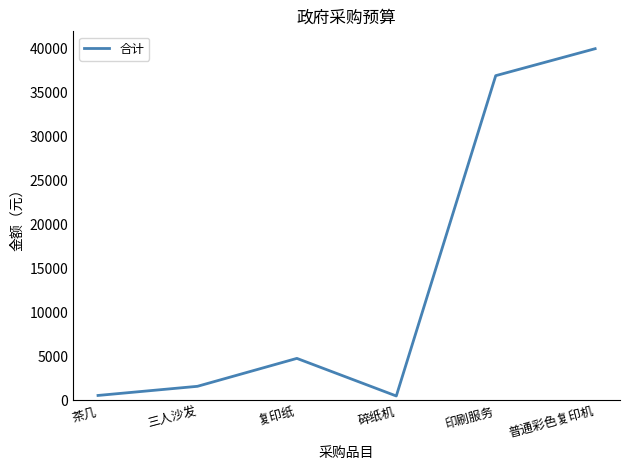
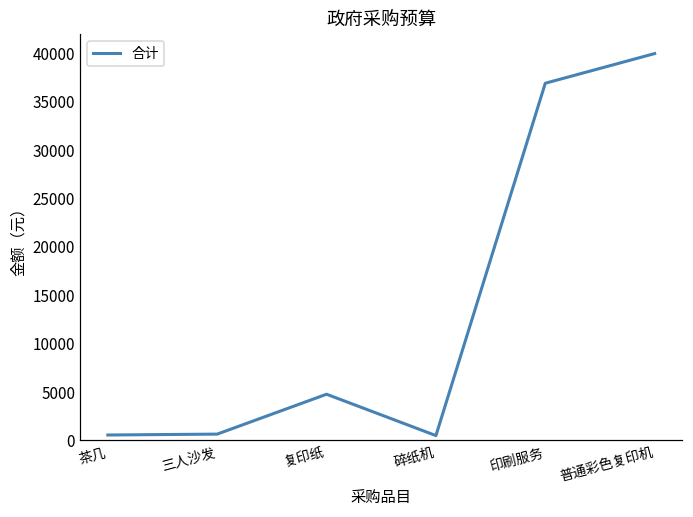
三人沙发: 2000 -> 1000
